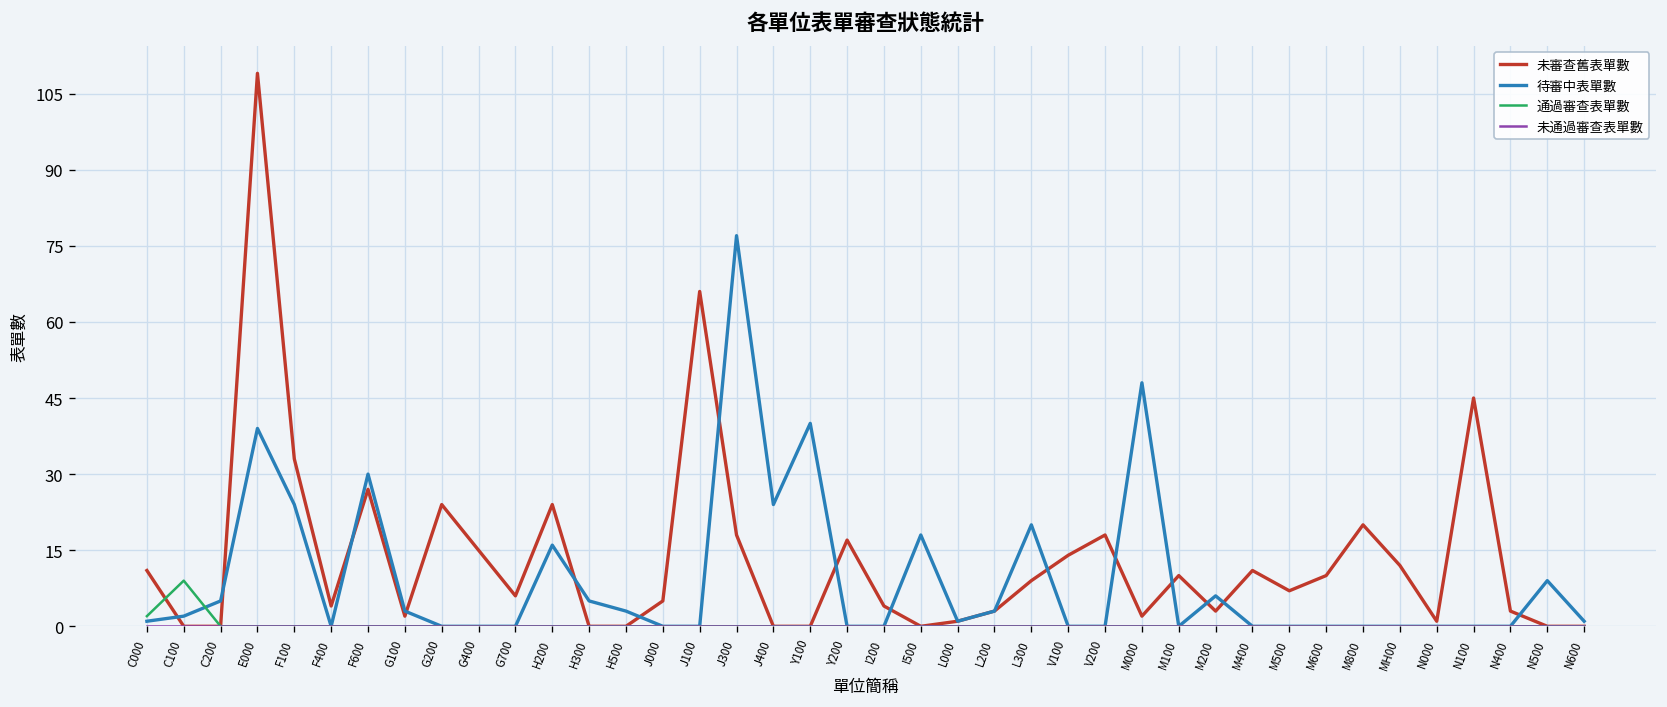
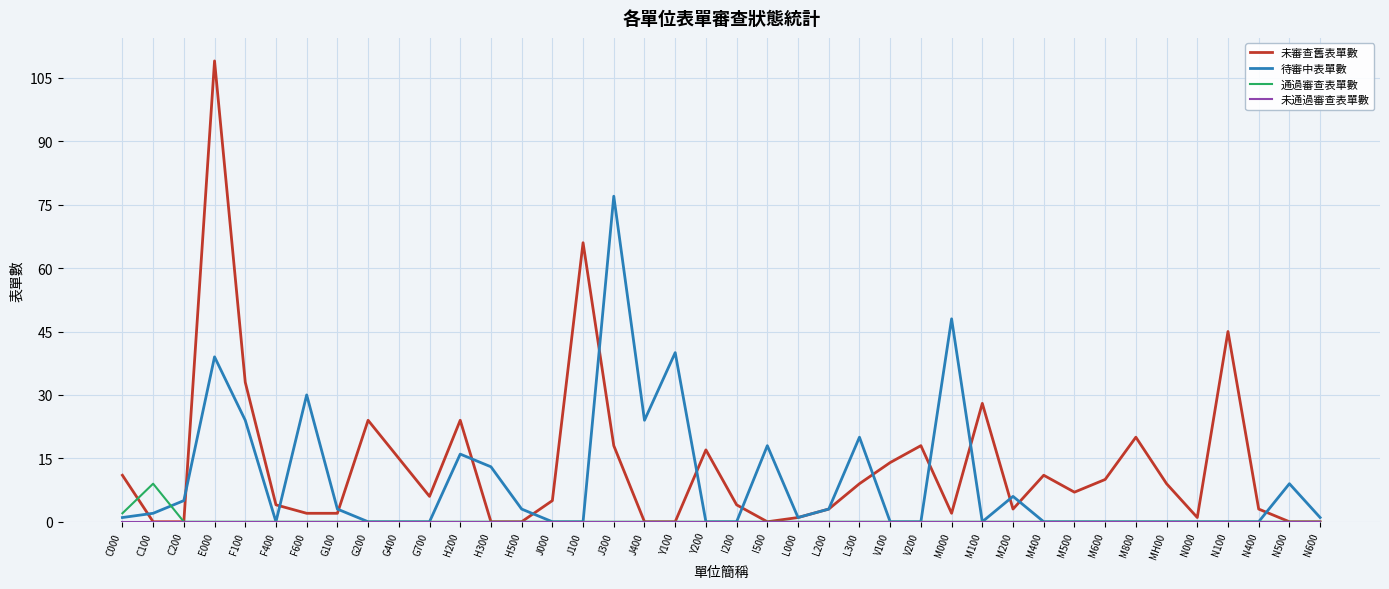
未審查舊表單數, F600: 27 -> 2
待審中表單數, H300: 5 -> 13
未審查舊表單數, M100: 10 -> 28
未審查舊表單數, MH00: 12 -> 9
